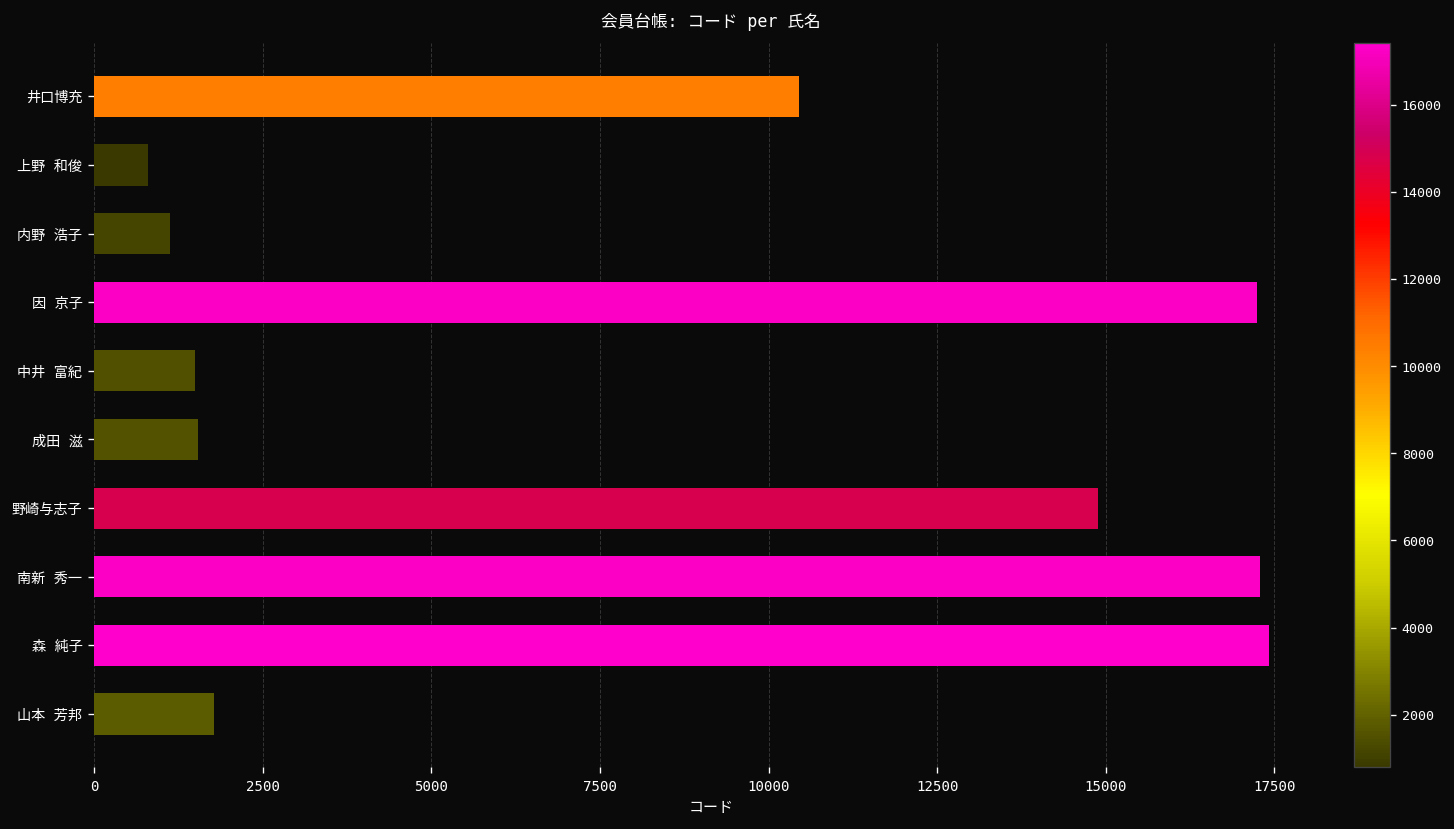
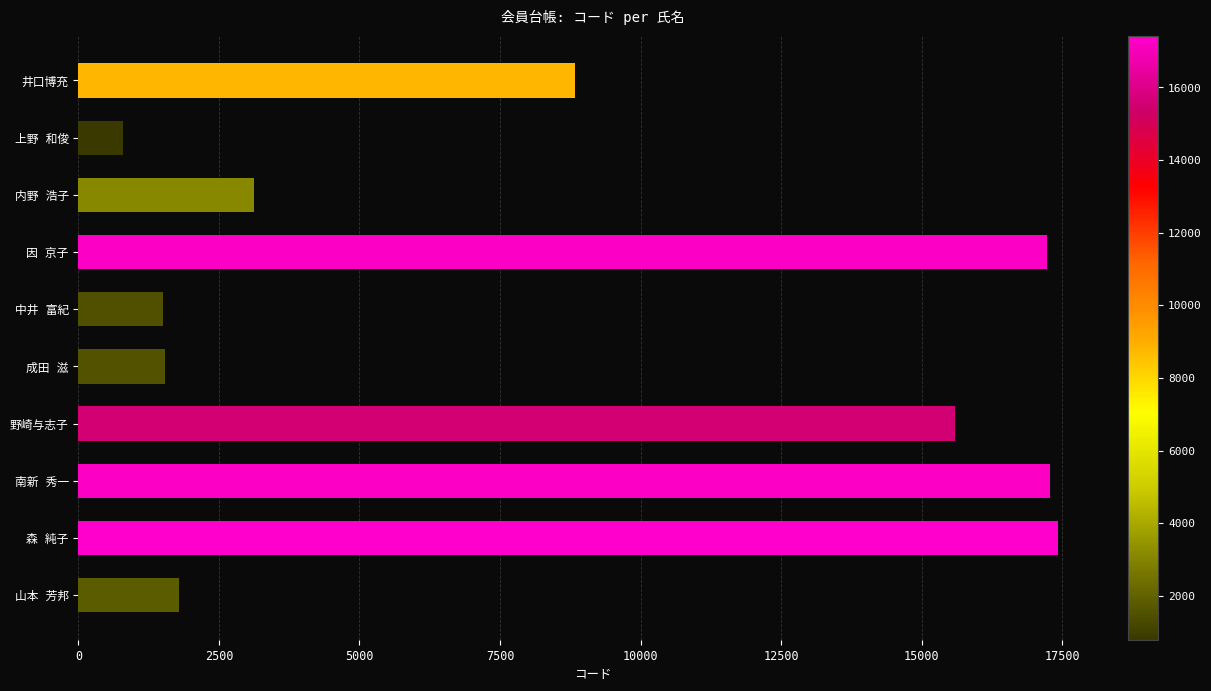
井口博充: 10500 -> 8800
内野 浩子: 1100 -> 3100
野崎与志子: 14900 -> 15600
